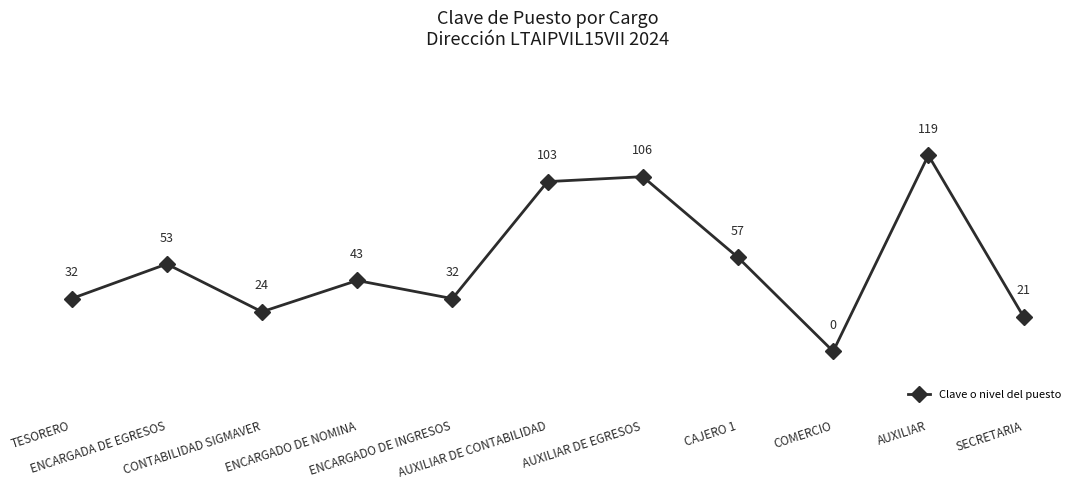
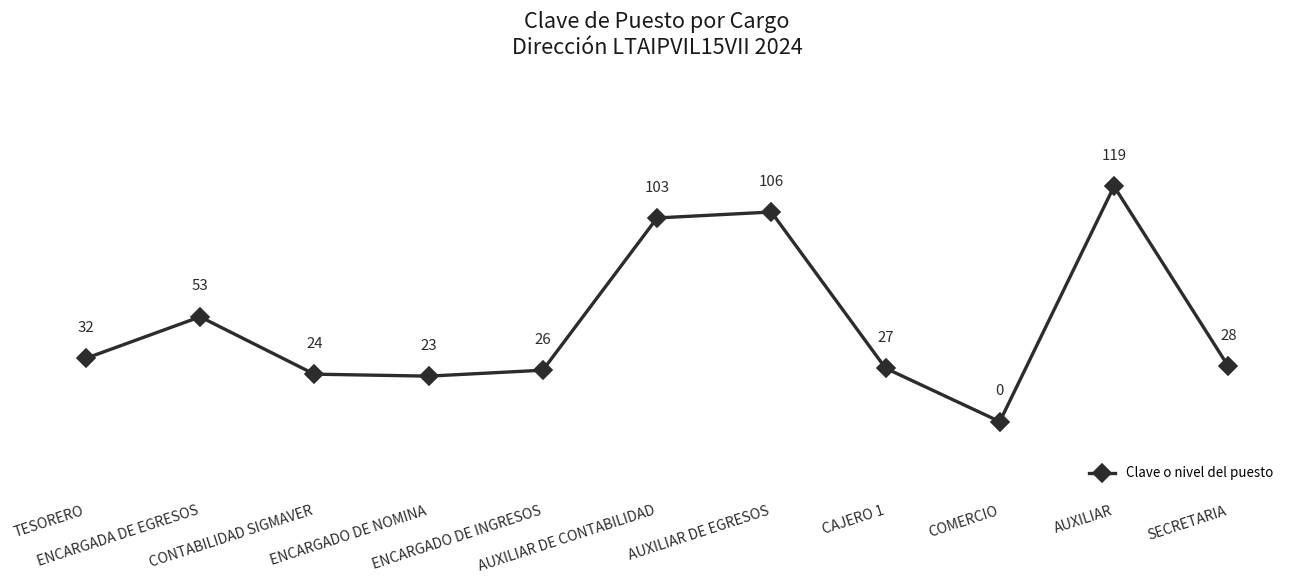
ENCARGADO DE NOMINA: 43 -> 23
ENCARGADO DE INGRESOS: 32 -> 26
CAJERO 1: 57 -> 27
SECRETARIA: 21 -> 28
